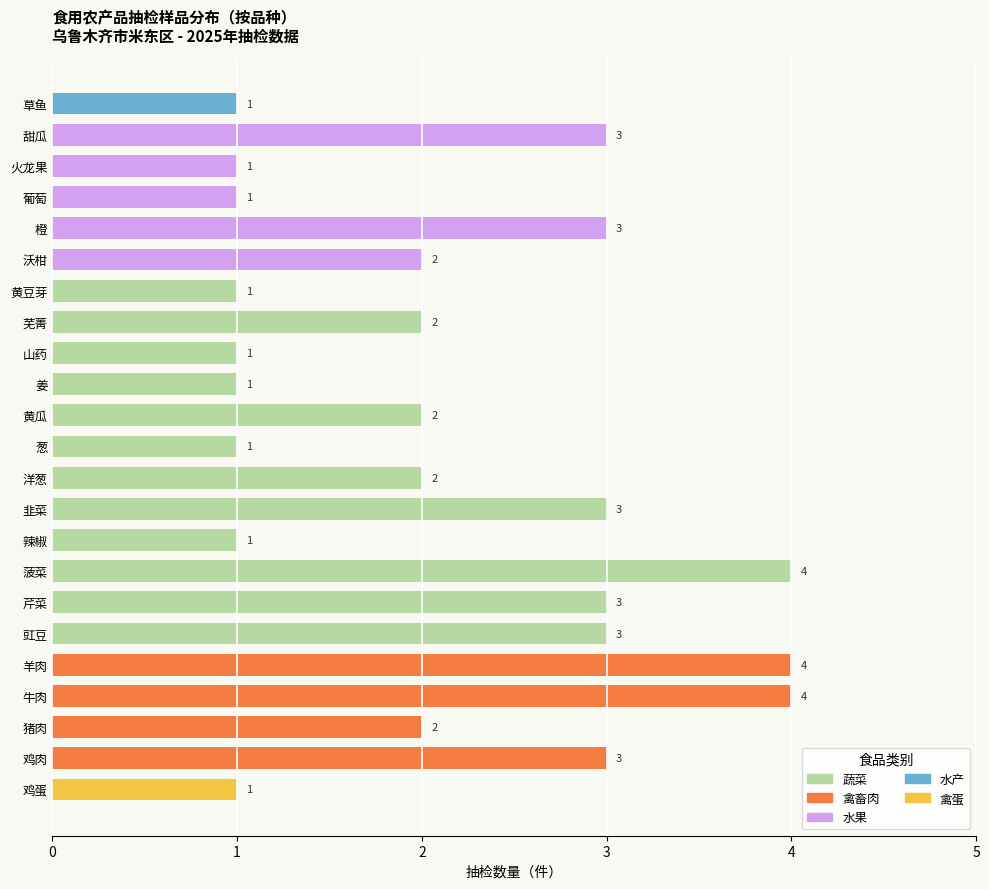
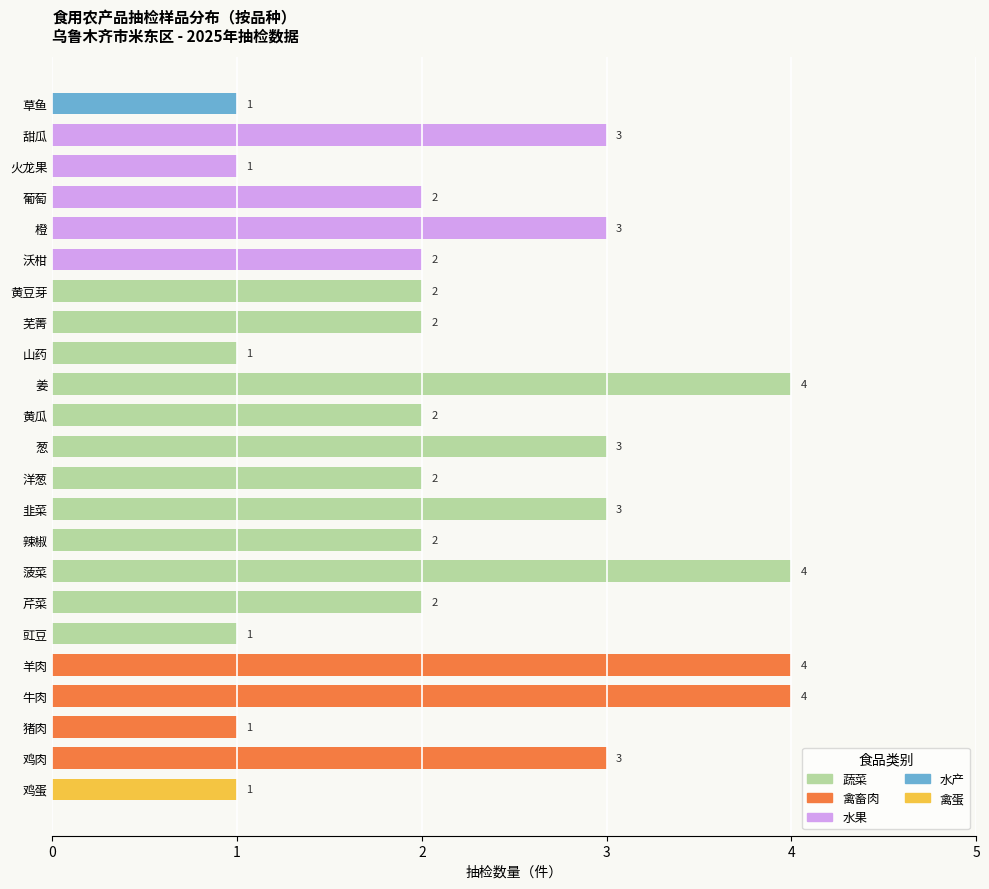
葡萄: 1 -> 2
黄豆芽: 1 -> 2
姜: 1 -> 4
葱: 1 -> 3
辣椒: 1 -> 2
芹菜: 3 -> 2
豇豆: 3 -> 1
猪肉: 2 -> 1
